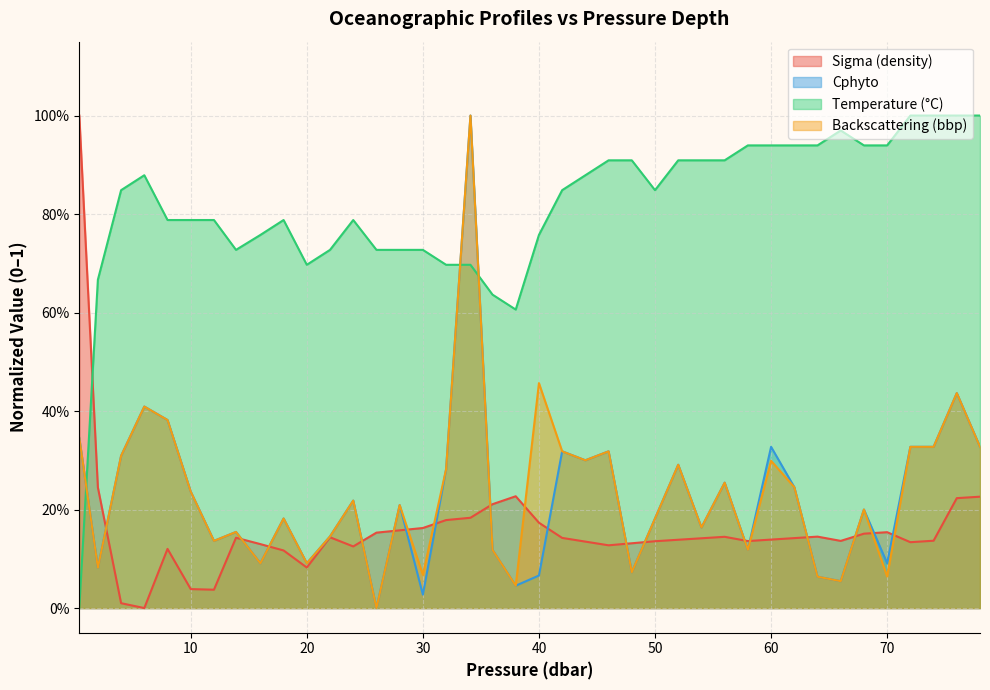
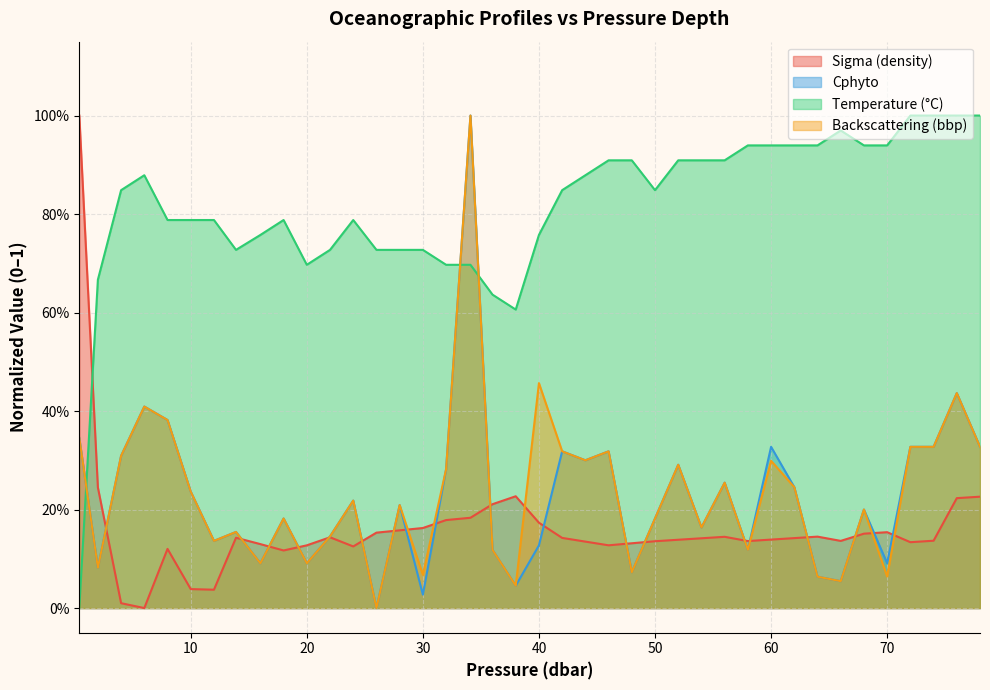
Sigma (density), 20: 8% -> 13%
Cphyto, 40: 7% -> 13%
